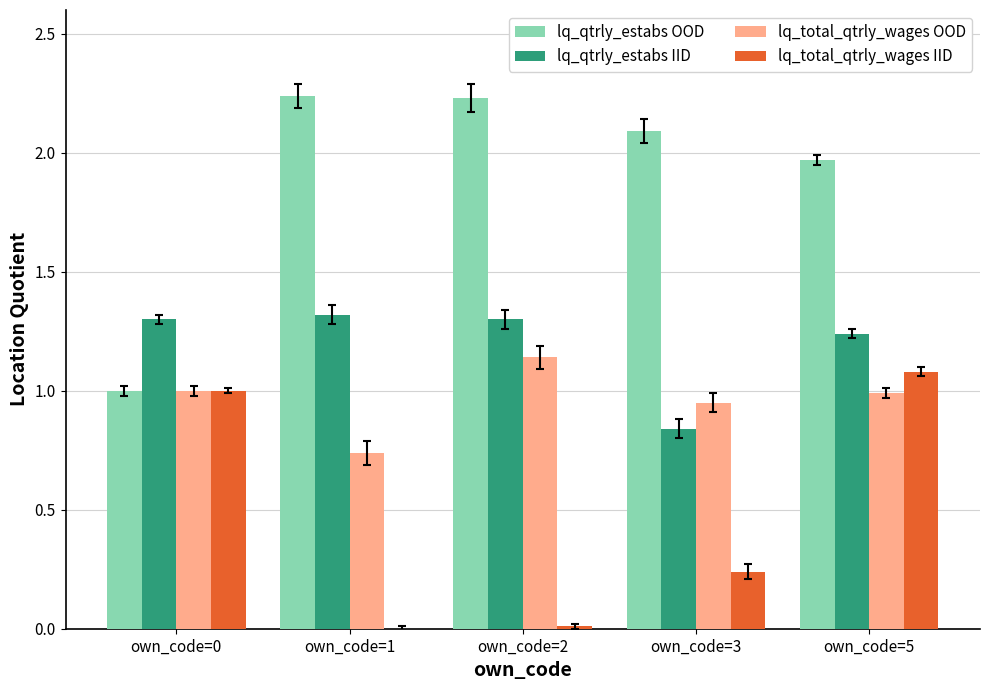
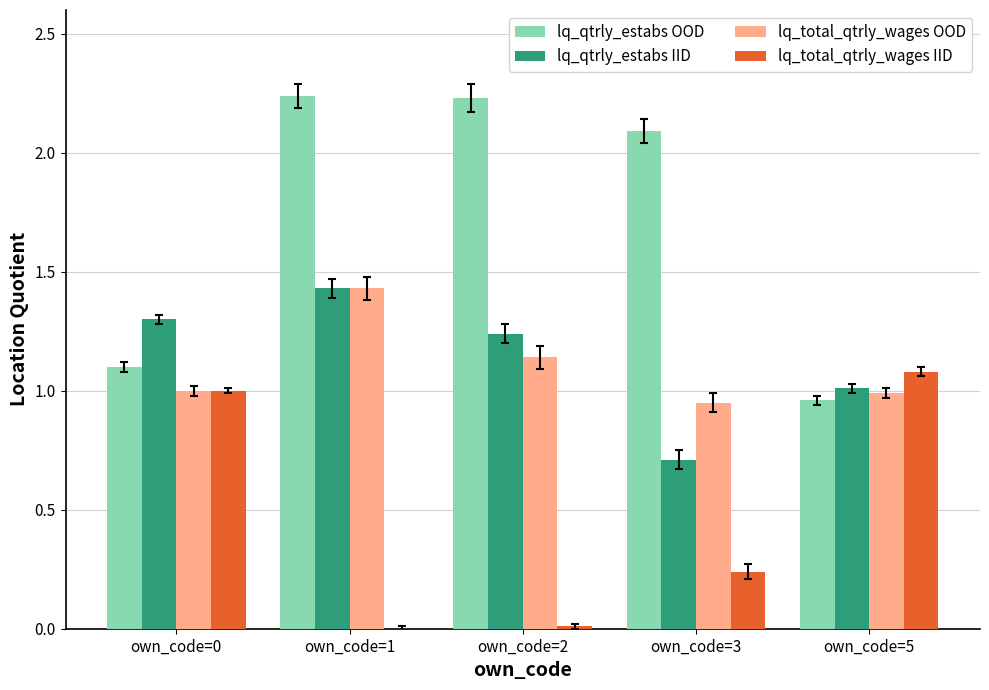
lq_qtrly_estabs OOD, own_code=0: 1.0 -> 1.1
lq_qtrly_estabs IID, own_code=1: 1.32 -> 1.43
lq_total_qtrly_wages OOD, own_code=1: 0.74 -> 1.43
lq_qtrly_estabs IID, own_code=2: 1.30 -> 1.24
lq_qtrly_estabs IID, own_code=3: 0.84 -> 0.71
lq_qtrly_estabs OOD, own_code=5: 1.97 -> 0.96
lq_qtrly_estabs IID, own_code=5: 1.24 -> 1.01
